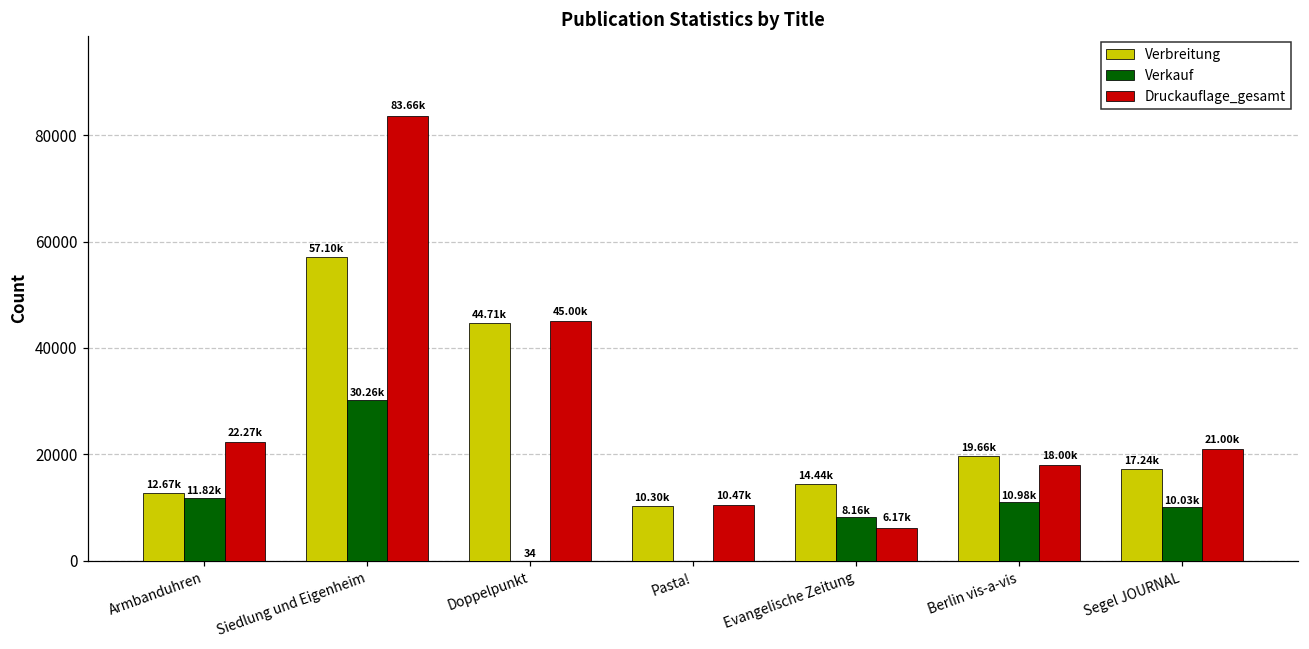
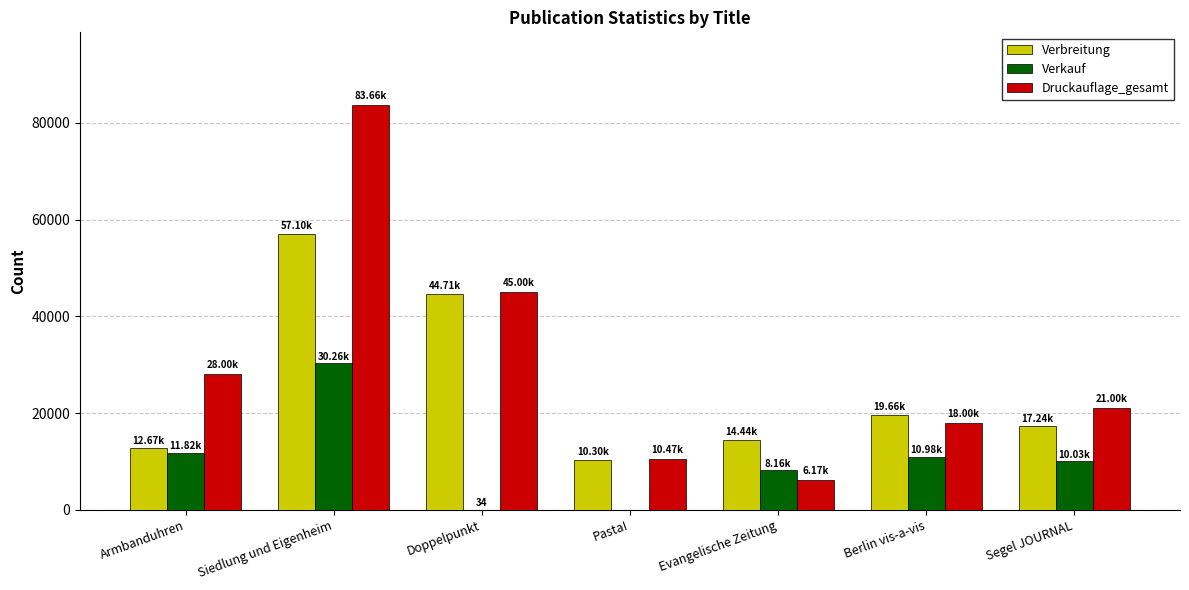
Druckauflage_gesamt, Armbanduhren: 22.27k -> 28.00k
